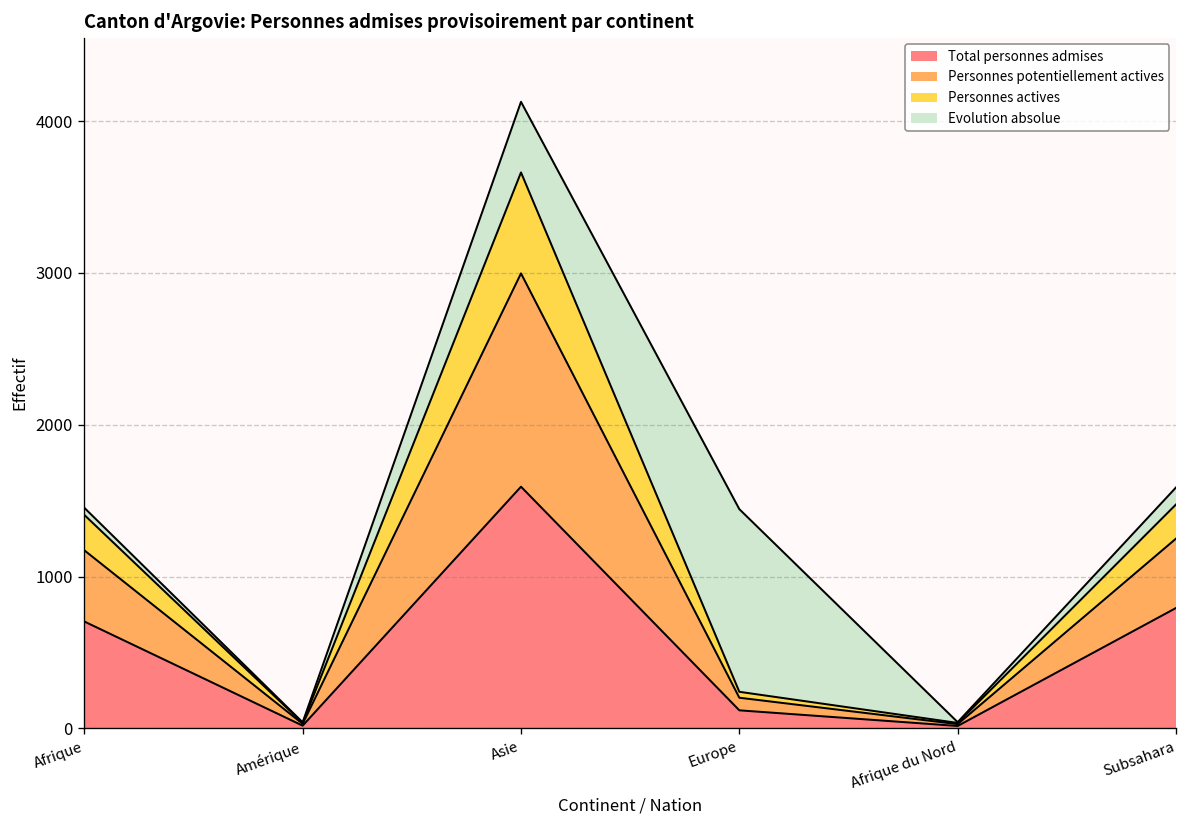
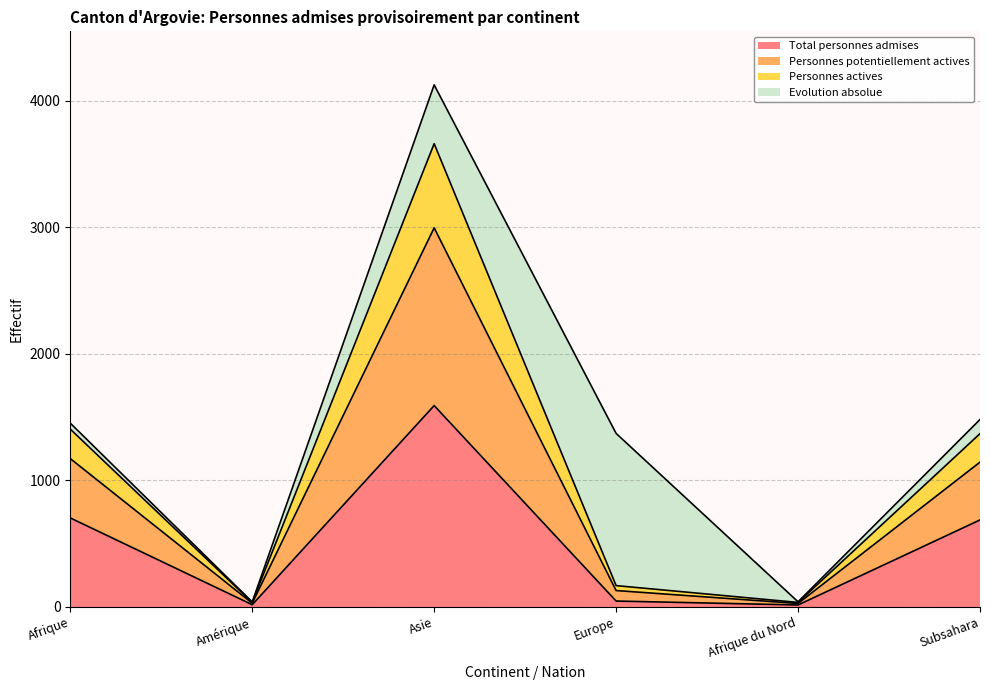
Total personnes admises, Europe: 120 -> 50
Total personnes admises, Subsahara: 790 -> 690
